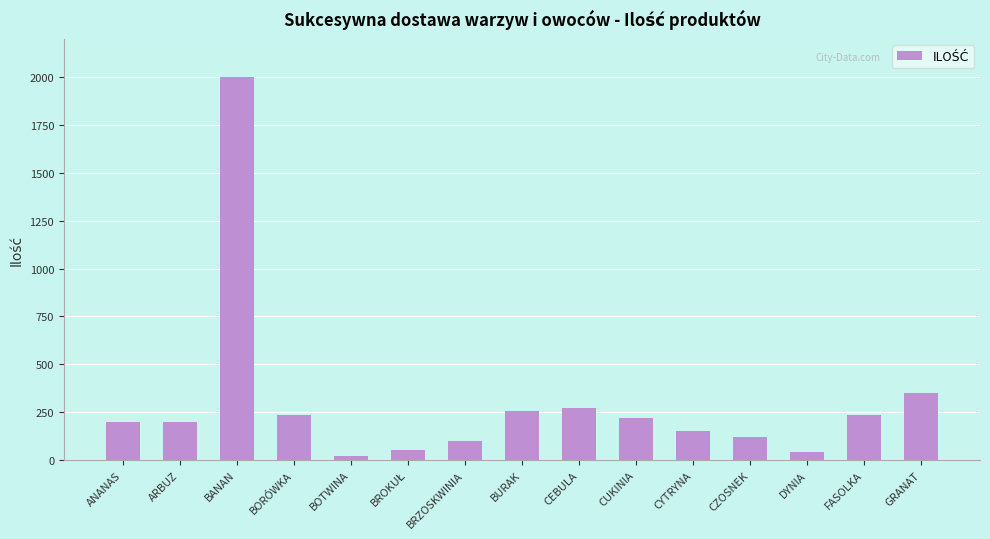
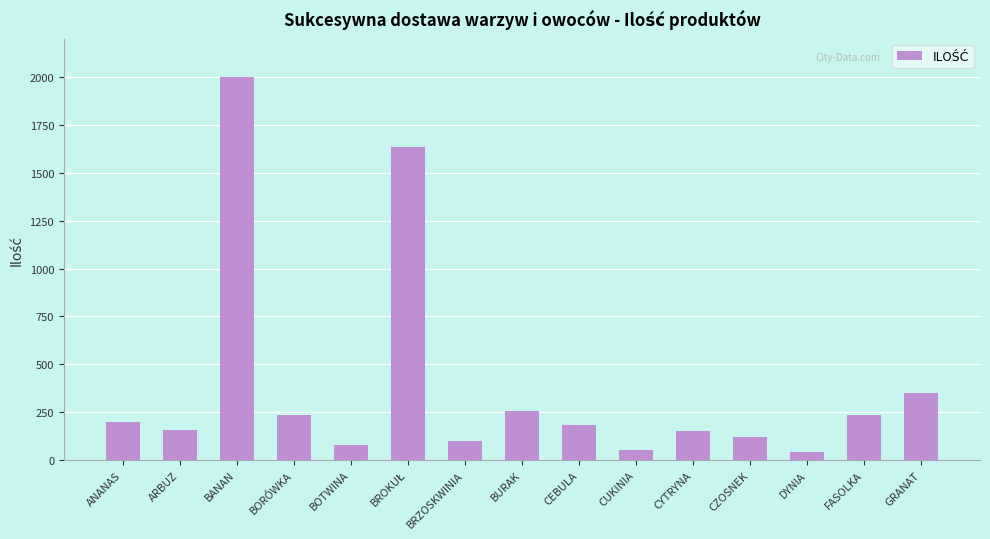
ARBUZ: 200 -> 160
BOTWINA: 20 -> 80
BROKUŁ: 50 -> 1630
CEBULA: 270 -> 180
CUKINIA: 220 -> 50
